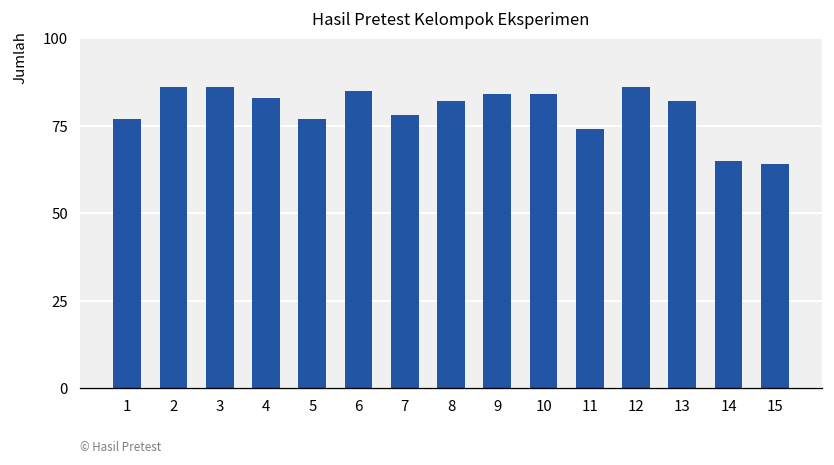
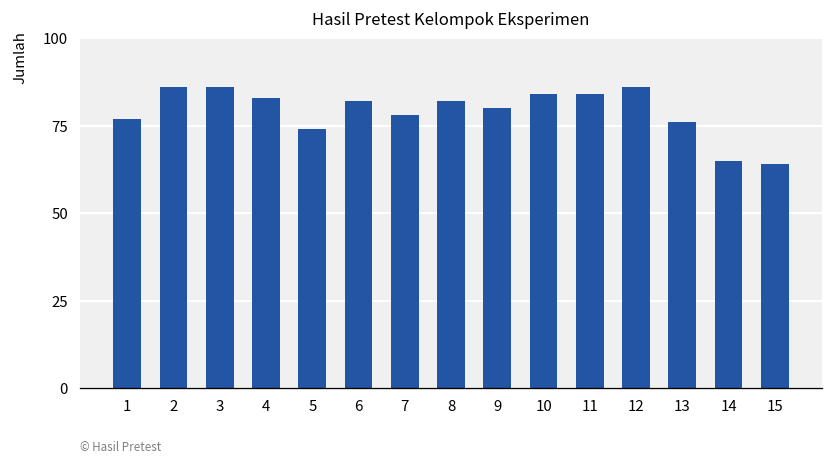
5: 77 -> 74
6: 85 -> 82
9: 84 -> 80
11: 74 -> 84
13: 82 -> 76
